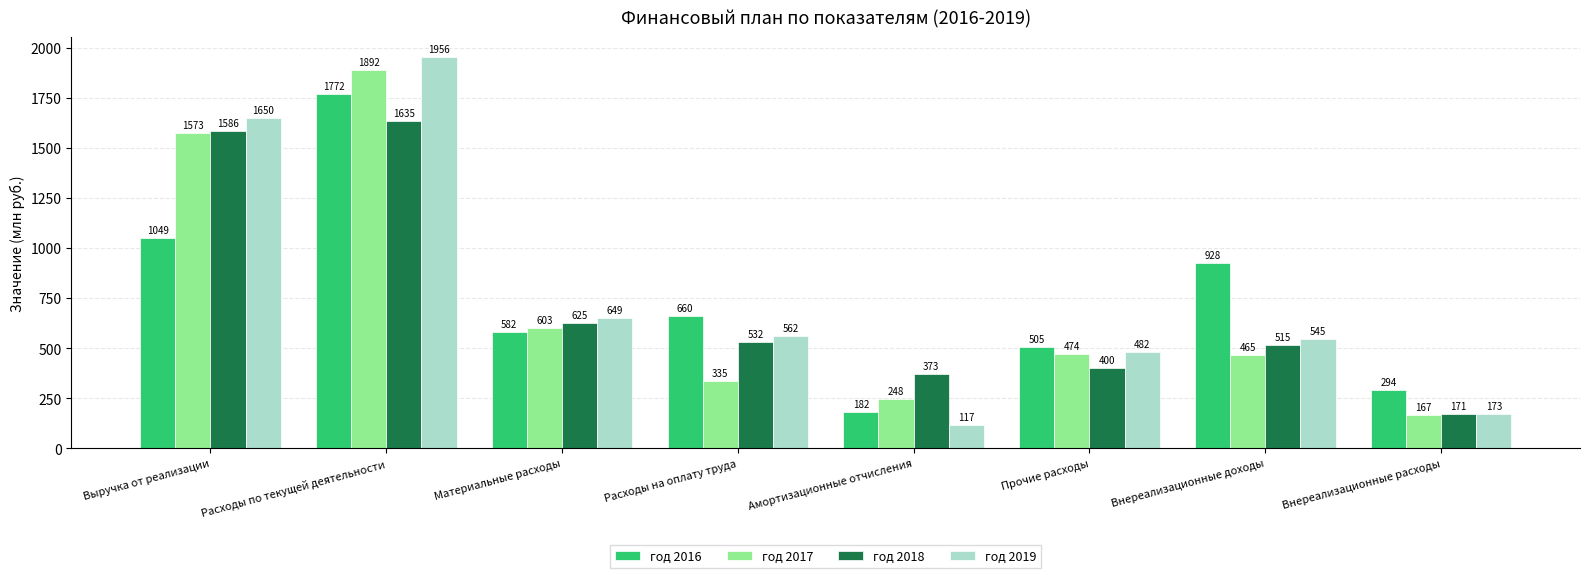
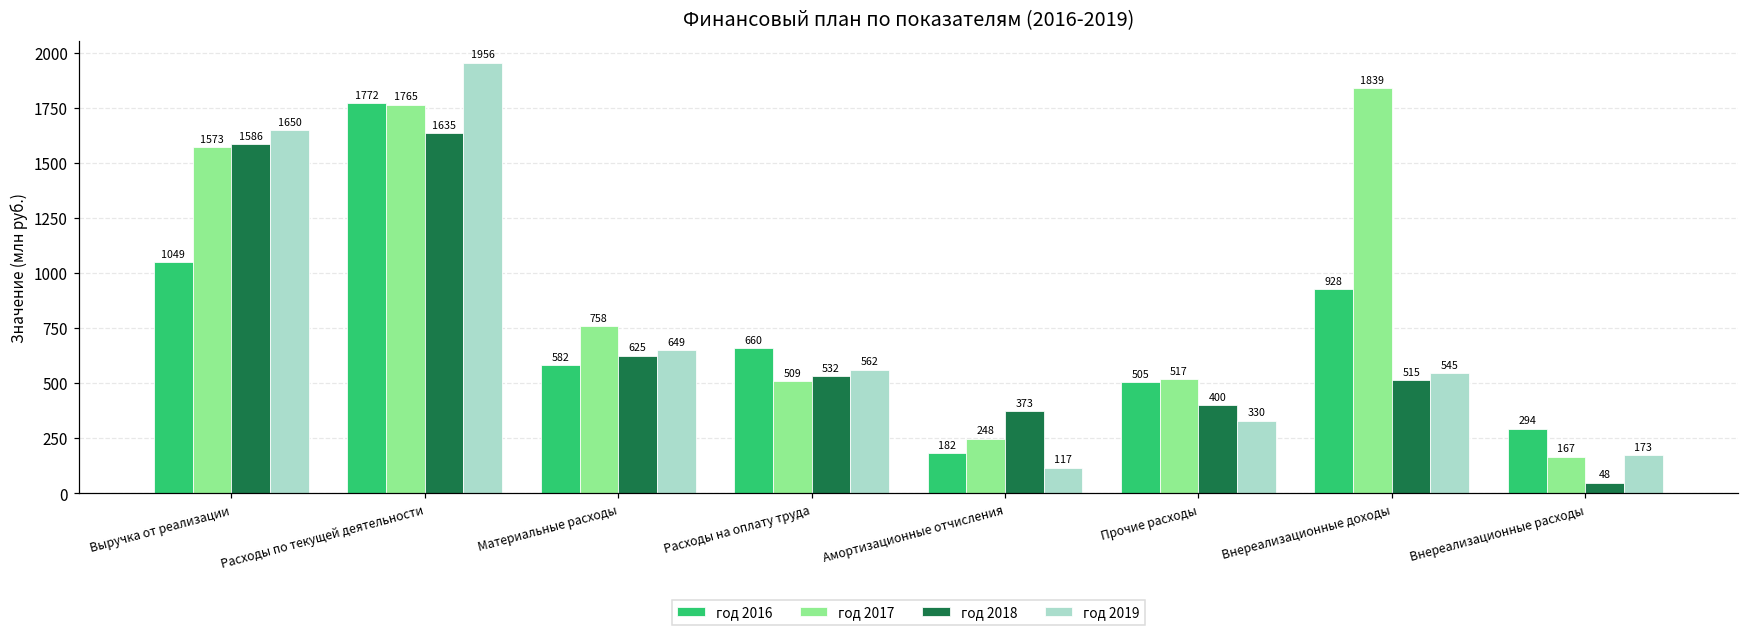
год 2017, Расходы по текущей деятельности: 1892 -> 1765
год 2017, Материальные расходы: 603 -> 758
год 2017, Расходы на оплату труда: 335 -> 509
год 2017, Прочие расходы: 474 -> 517
год 2019, Прочие расходы: 482 -> 330
год 2017, Внереализационные доходы: 465 -> 1839
год 2018, Внереализационные расходы: 171 -> 48
